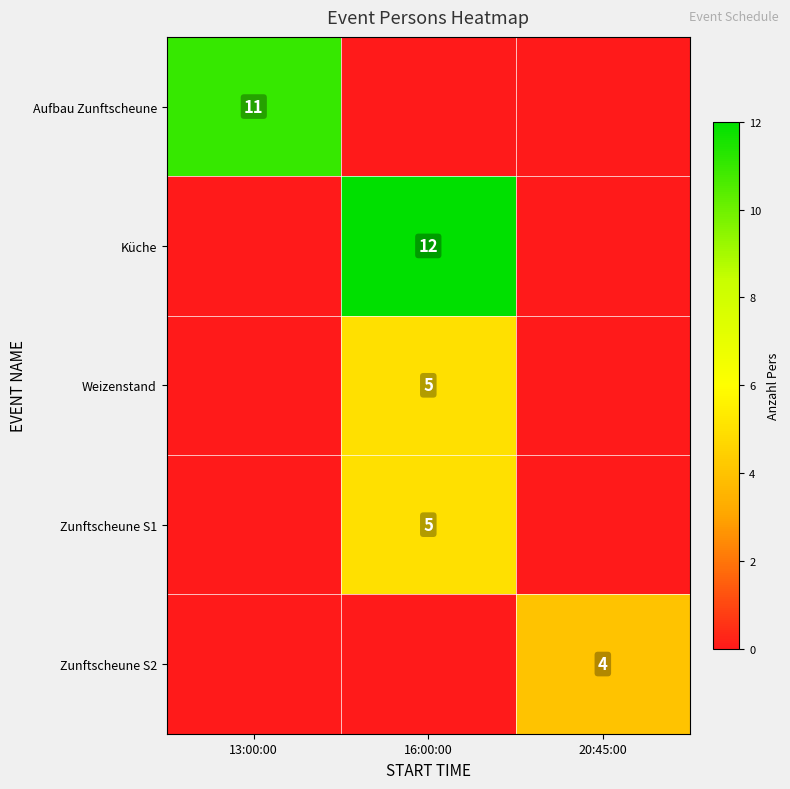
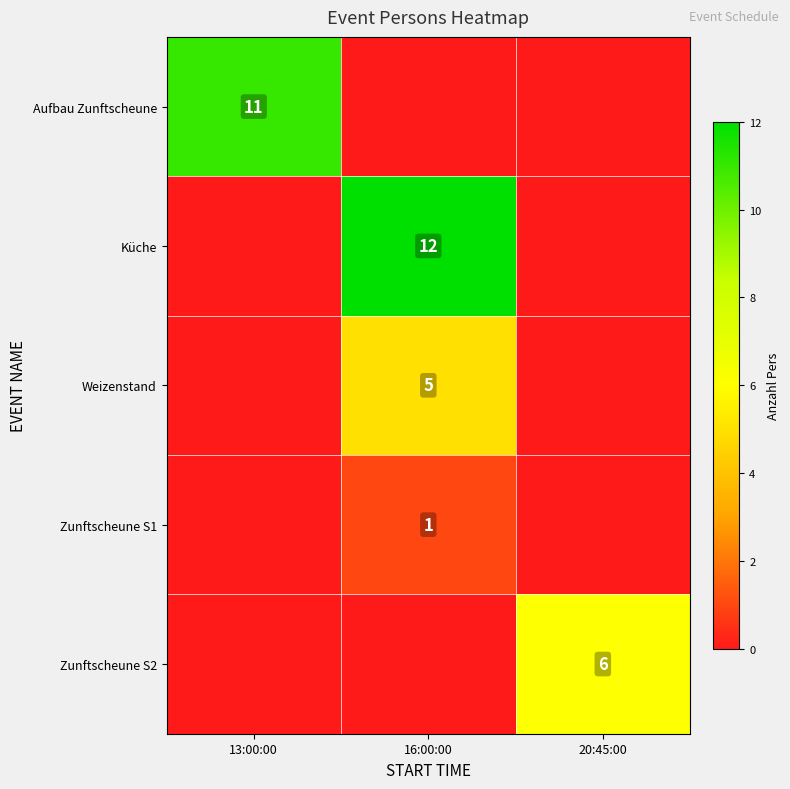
Zunftscheune S1, 16:00:00: 5 -> 1
Zunftscheune S2, 20:45:00: 4 -> 6
